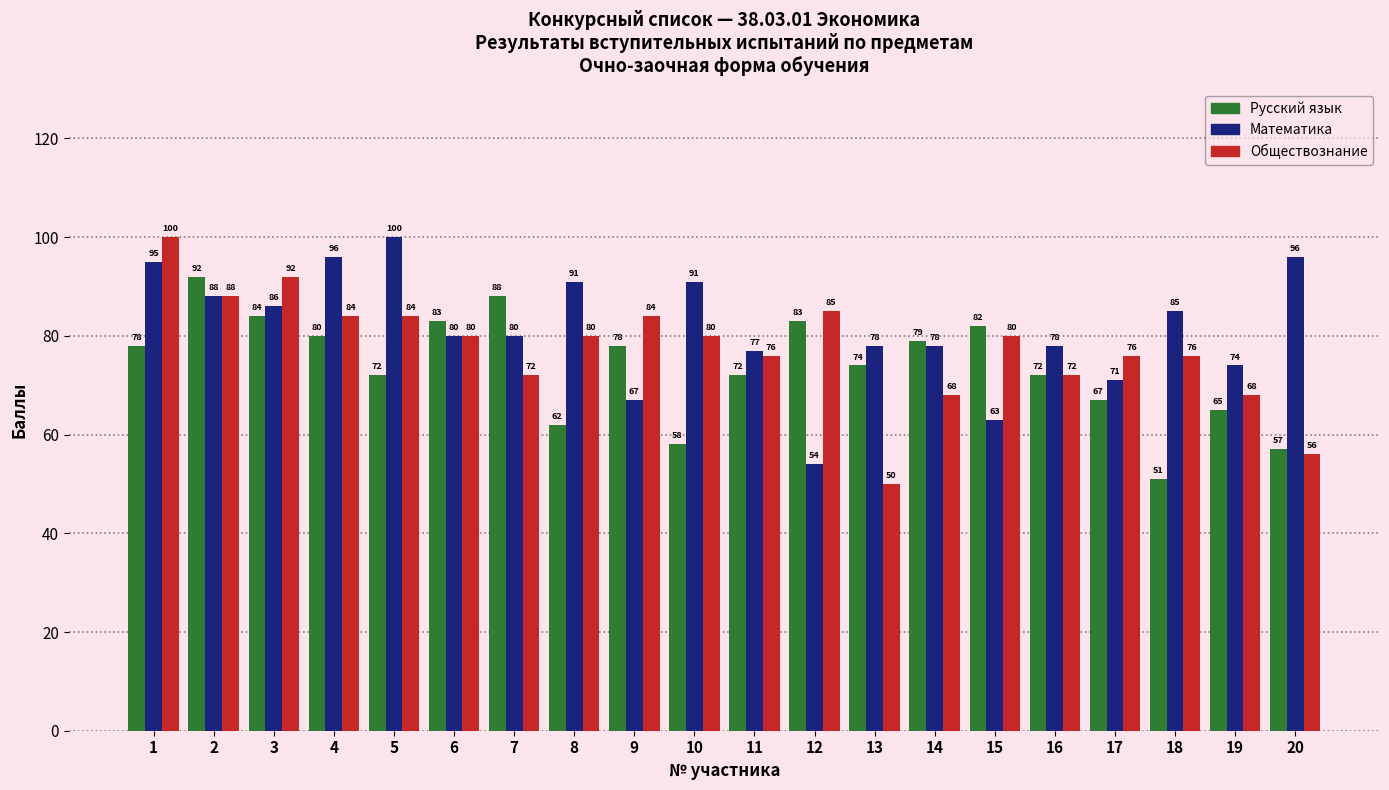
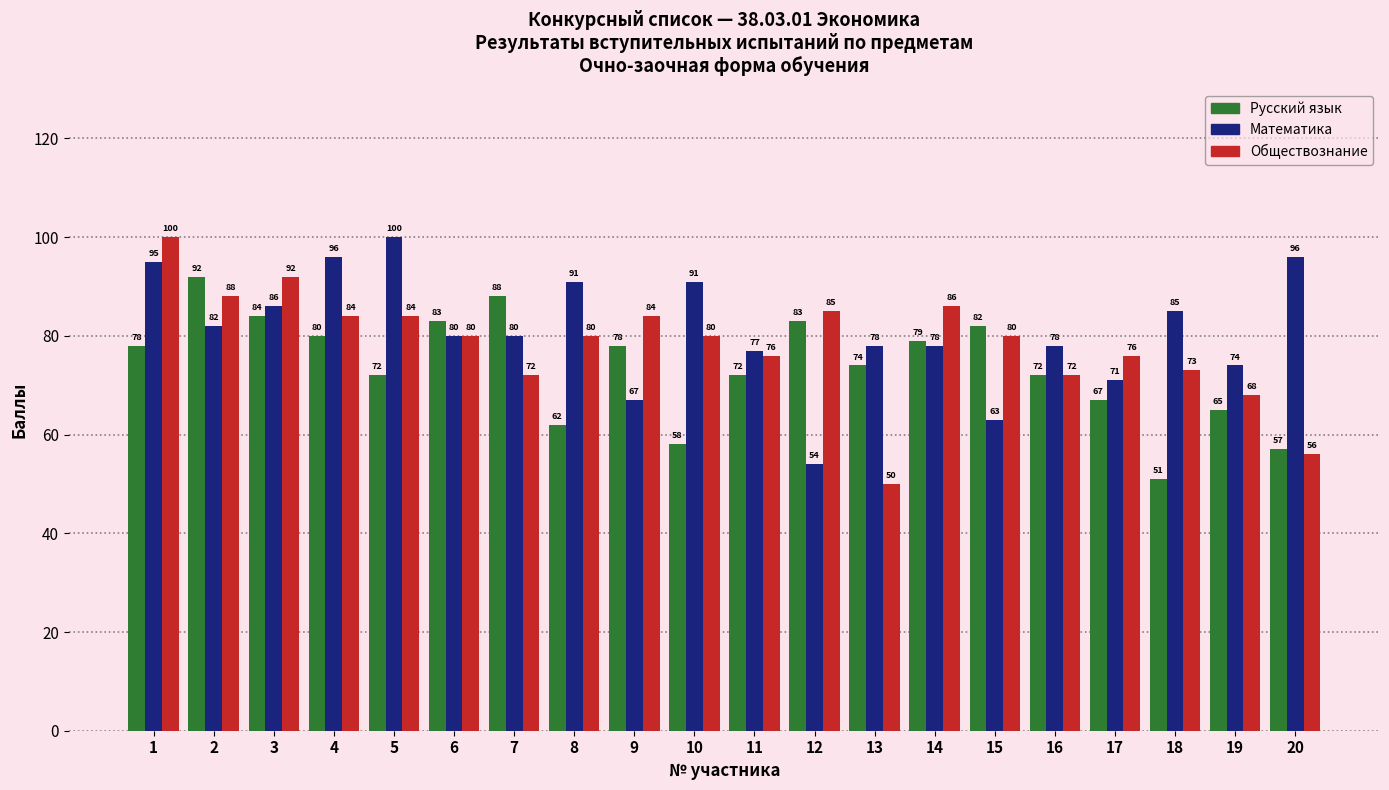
Математика, 2: 88 -> 82
Обществознание, 14: 68 -> 86
Обществознание, 18: 76 -> 73
